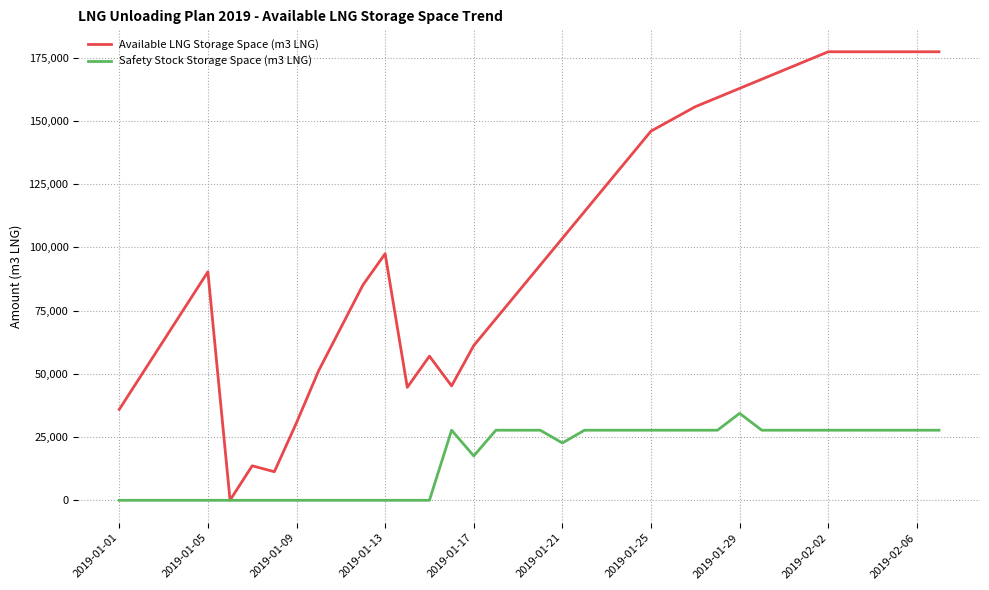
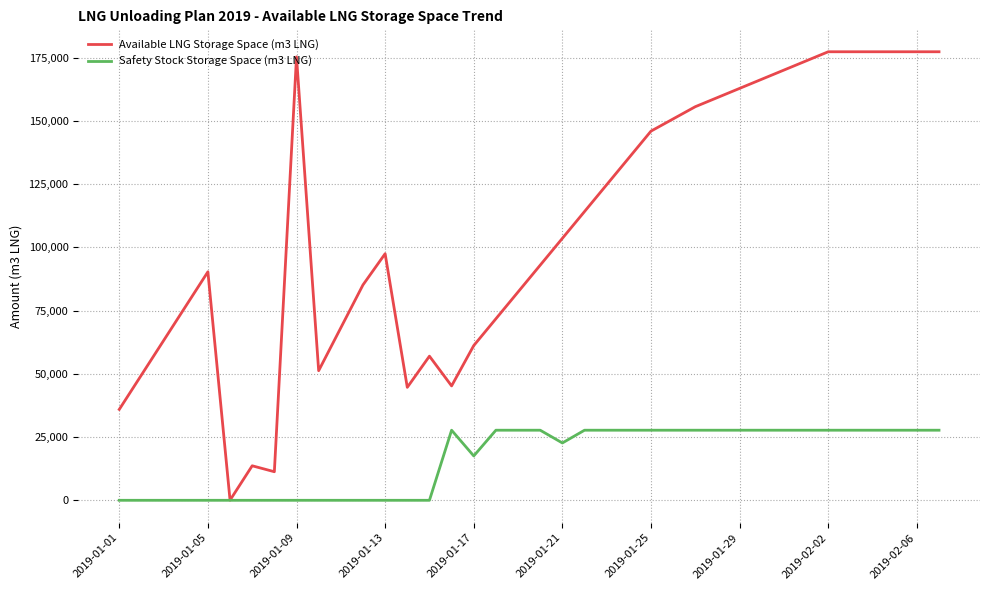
Available LNG Storage Space (m3 LNG), 2019-01-09: 31,000 -> 175,000
Safety Stock Storage Space (m3 LNG), 2019-01-29: 34,000 -> 28,000
